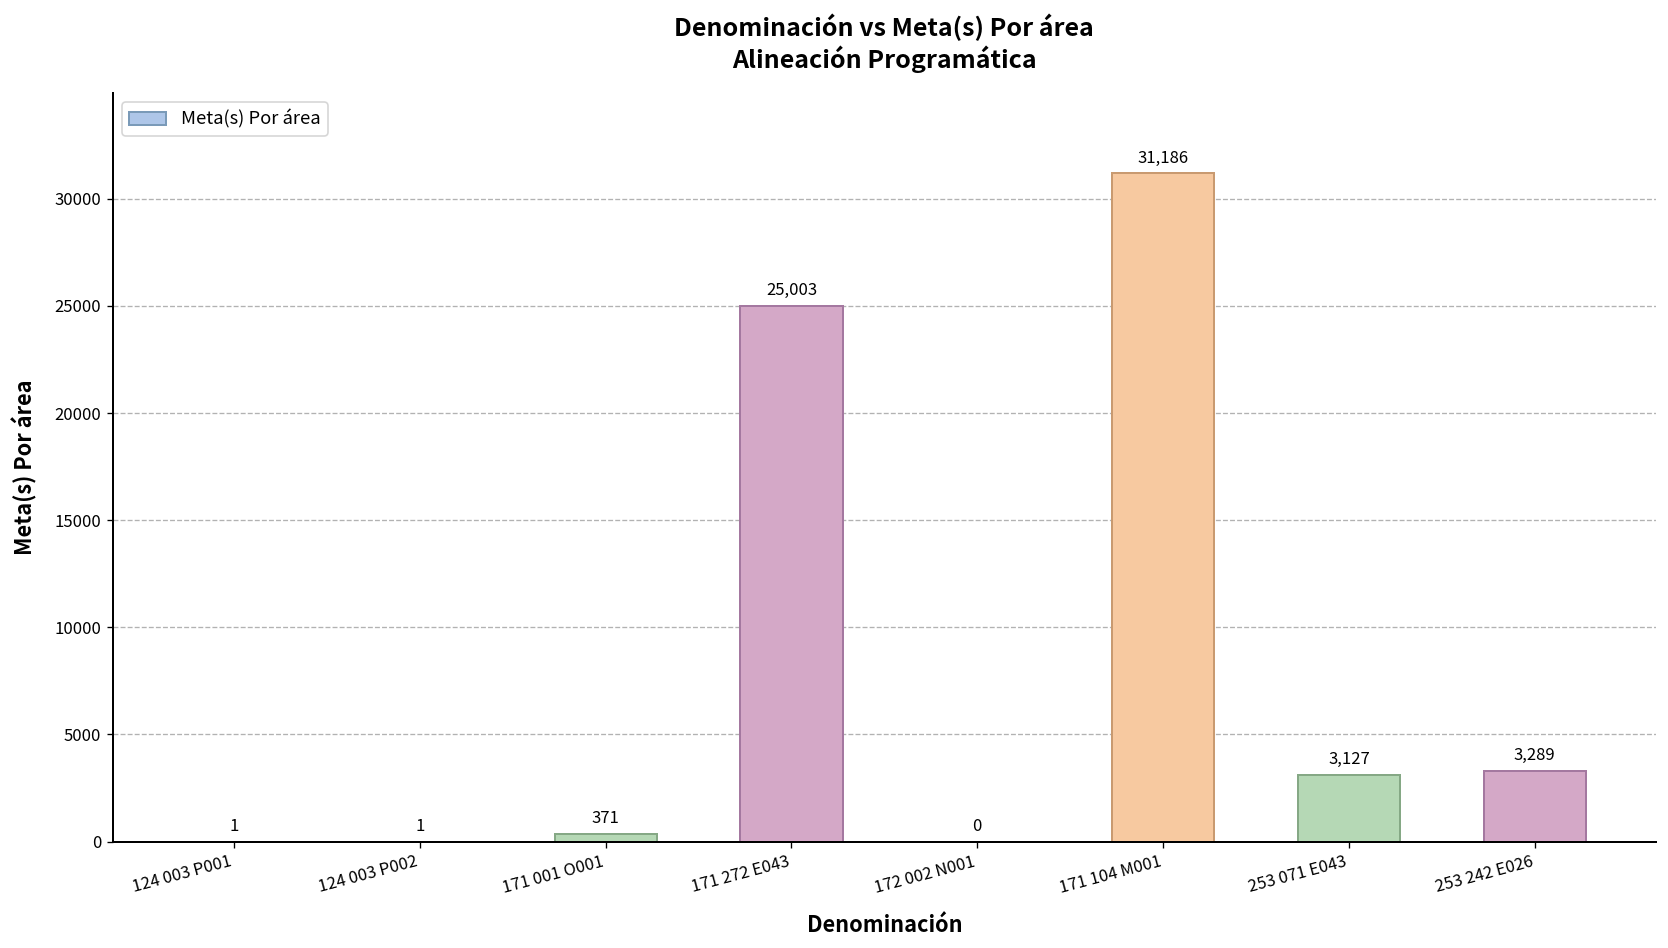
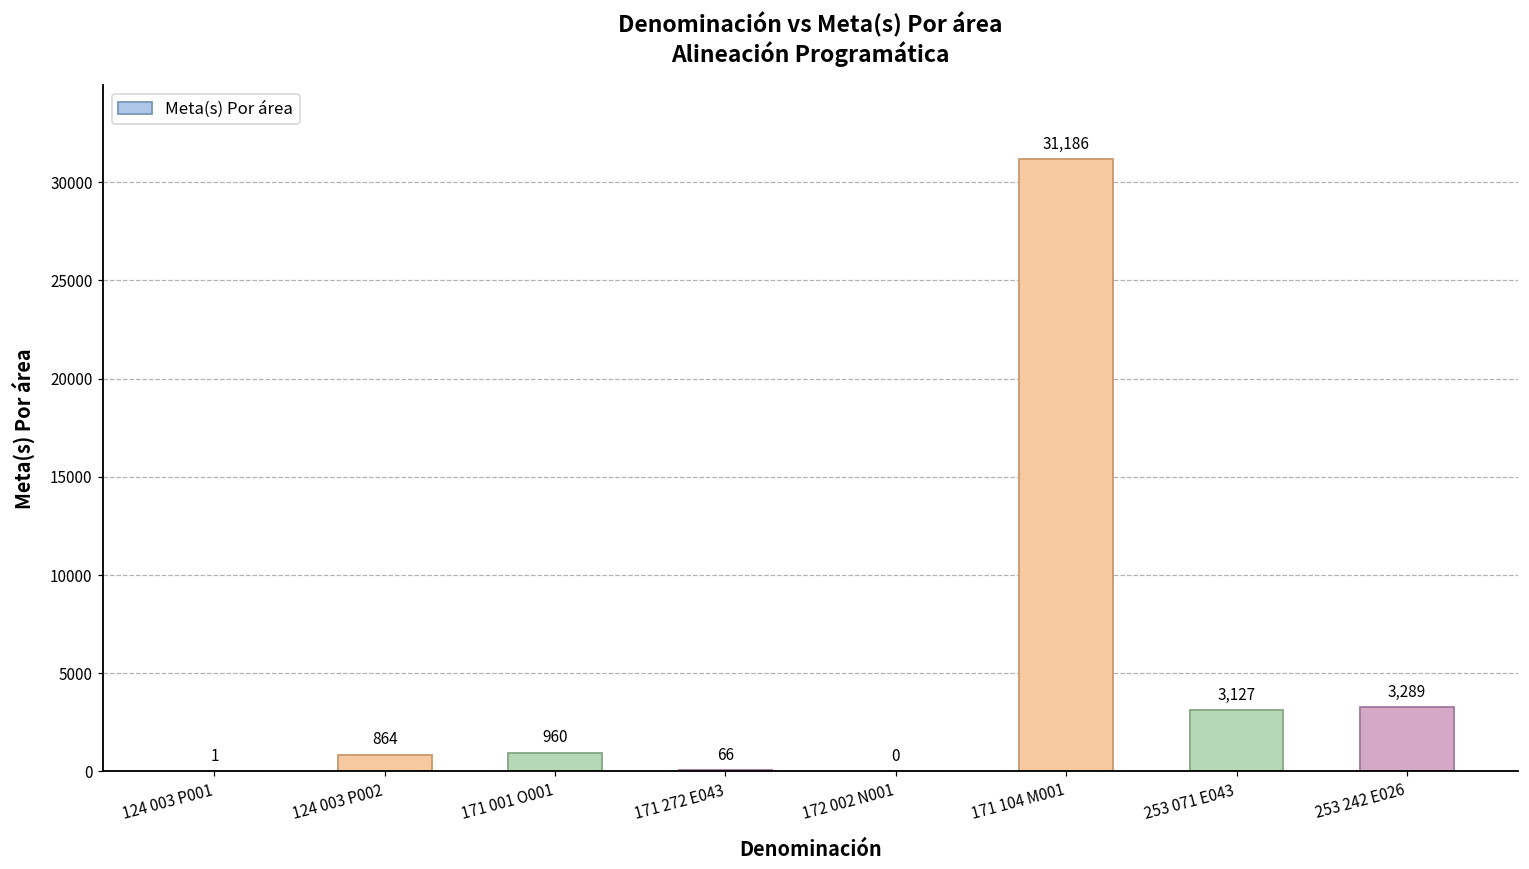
124 003 P002: 1 -> 864
171 001 O001: 371 -> 960
171 272 E043: 25,003 -> 66
